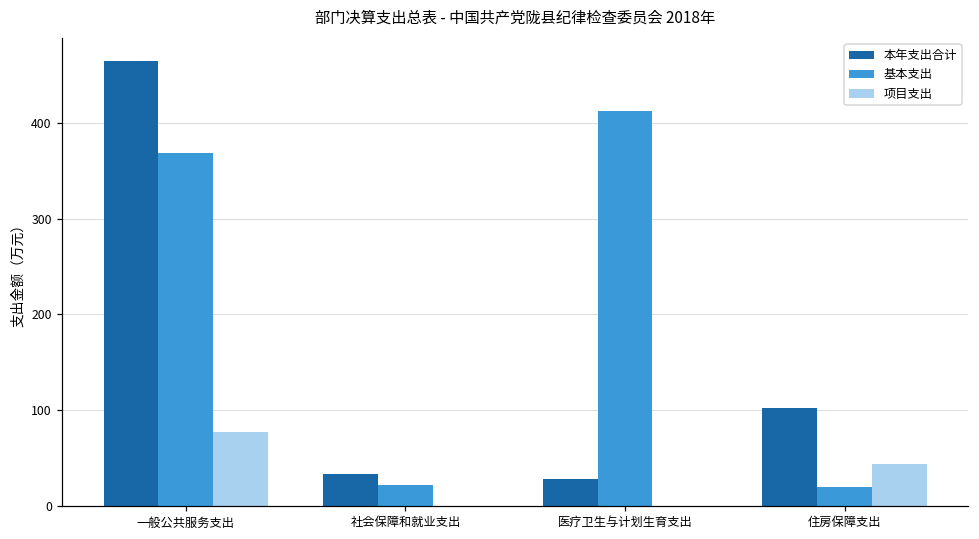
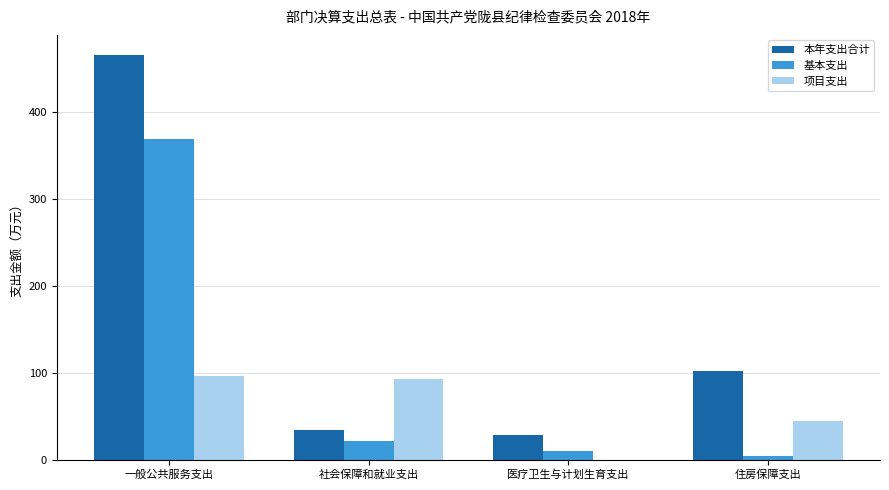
项目支出, 一般公共服务支出: 80 -> 100
项目支出, 社会保障和就业支出: 0 -> 90
基本支出, 医疗卫生与计划生育支出: 410 -> 10
基本支出, 住房保障支出: 20 -> 0
